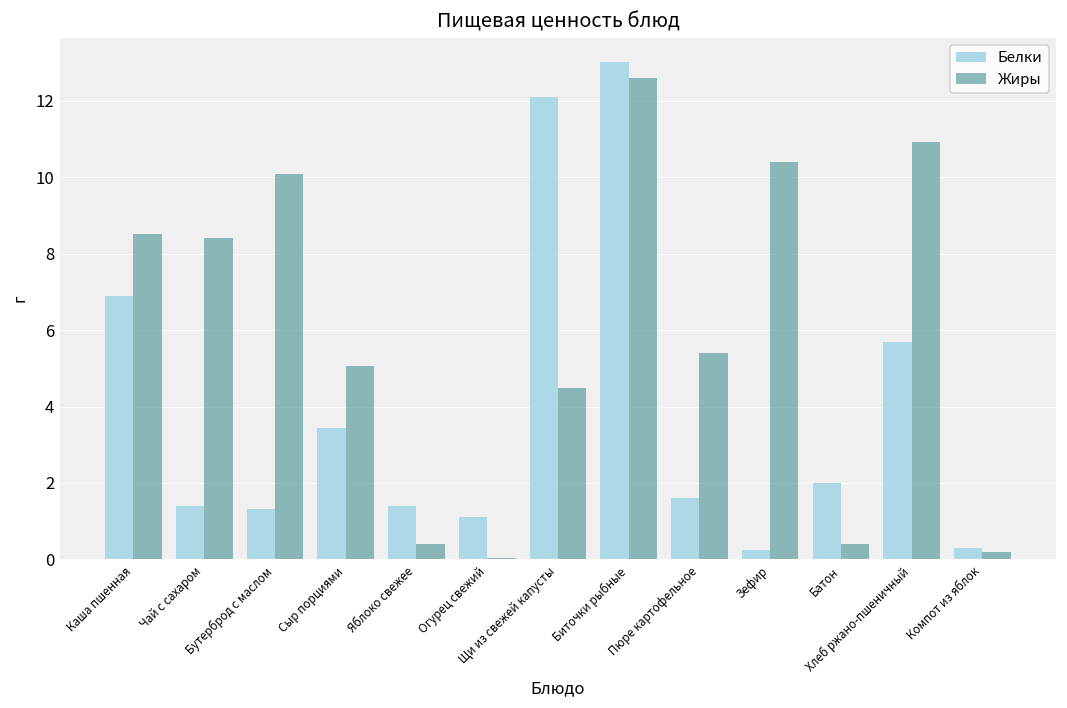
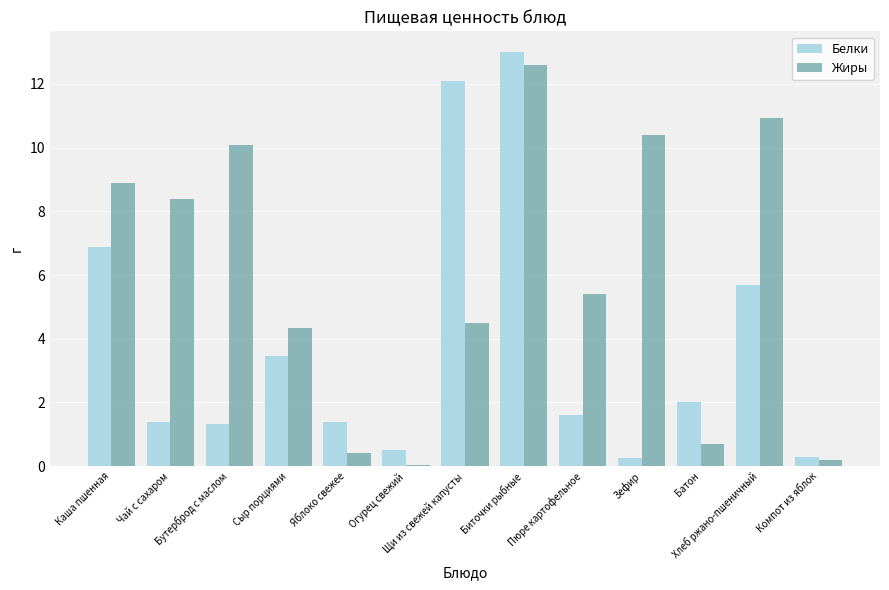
Жиры, Каша пшенная: 8.5 -> 8.9
Жиры, Сыр порциями: 5.1 -> 4.4
Белки, Огурец свежий: 1.1 -> 0.5
Жиры, Батон: 0.4 -> 0.7
